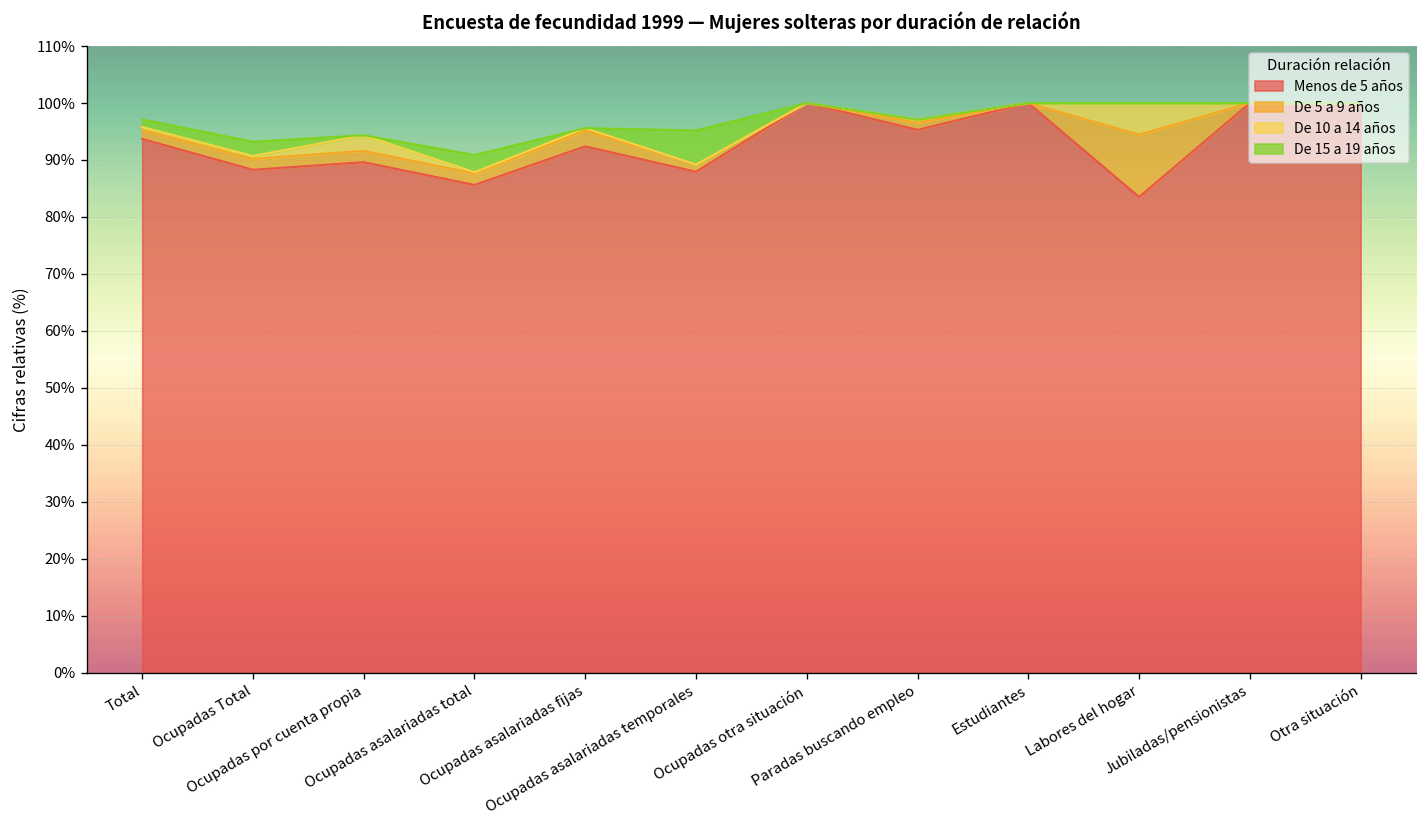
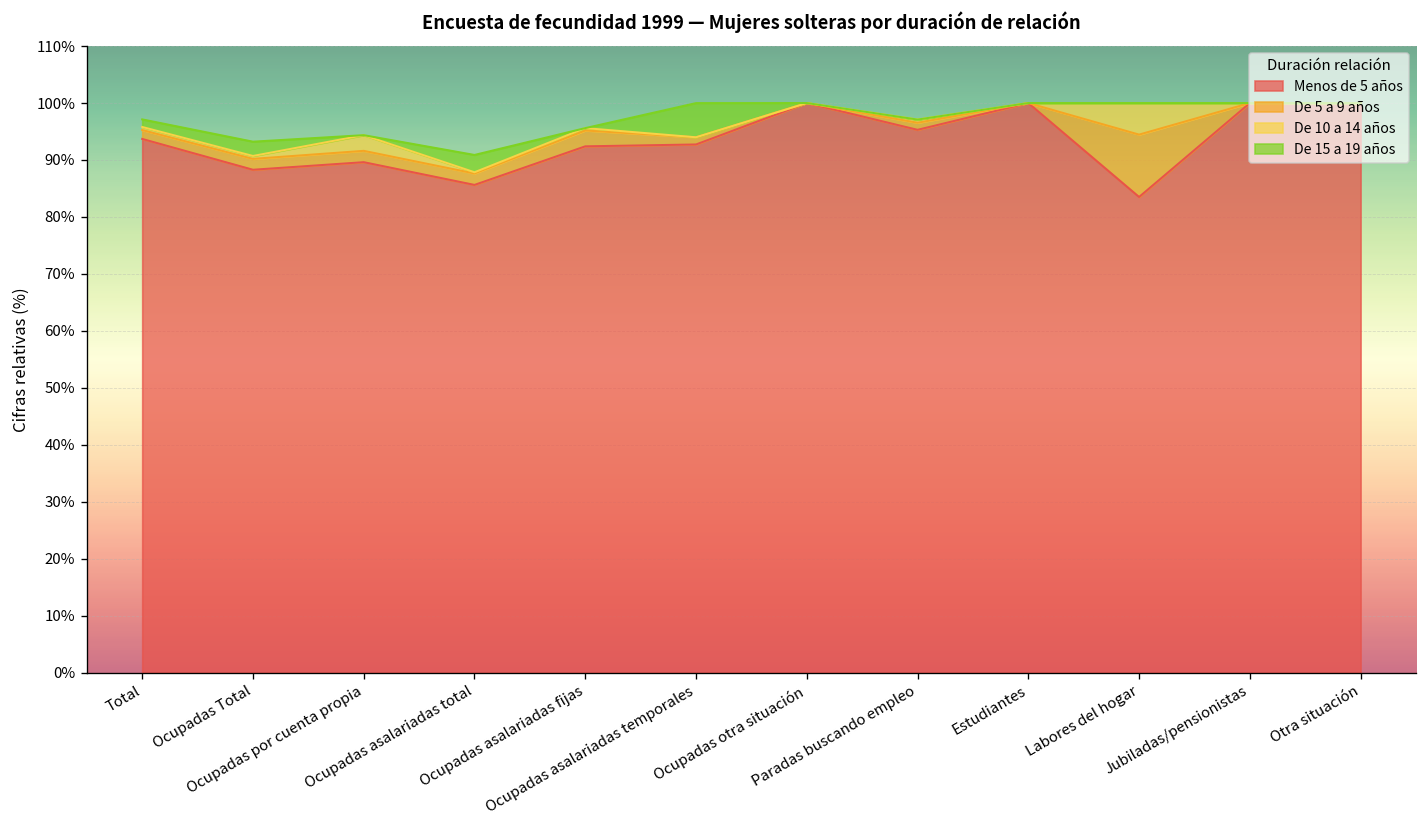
Menos de 5 años, Ocupadas asalariadas temporales: 88% -> 93%
